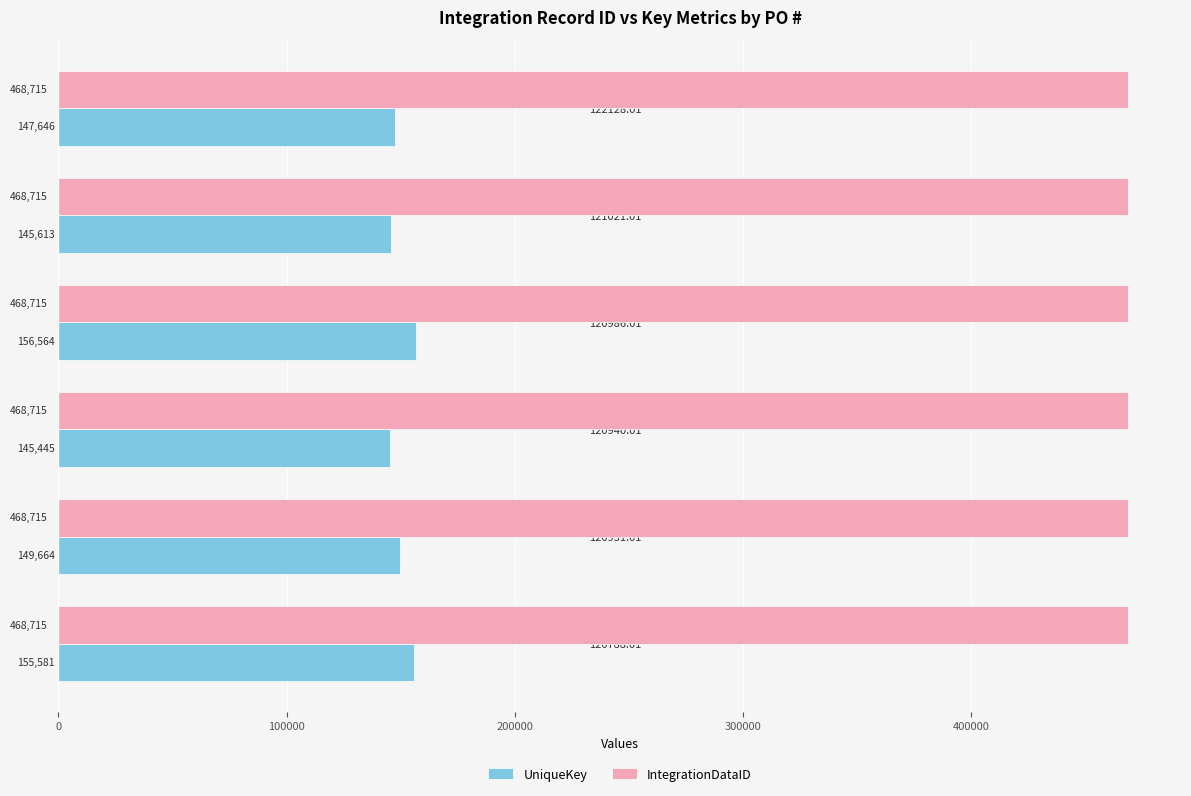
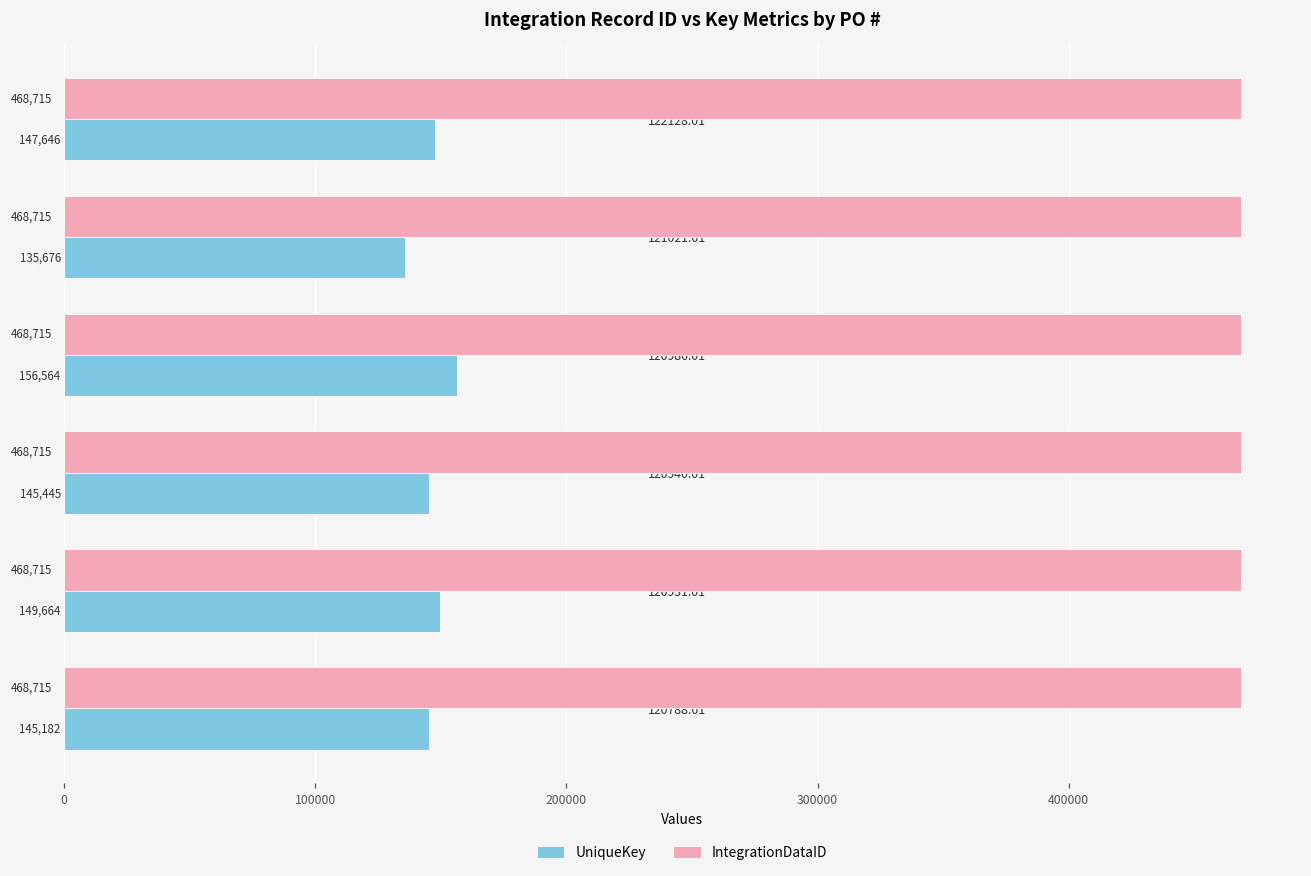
UniqueKey, 121021.01: 145,613 -> 135,676
UniqueKey, 120788.01: 155,581 -> 145,182
